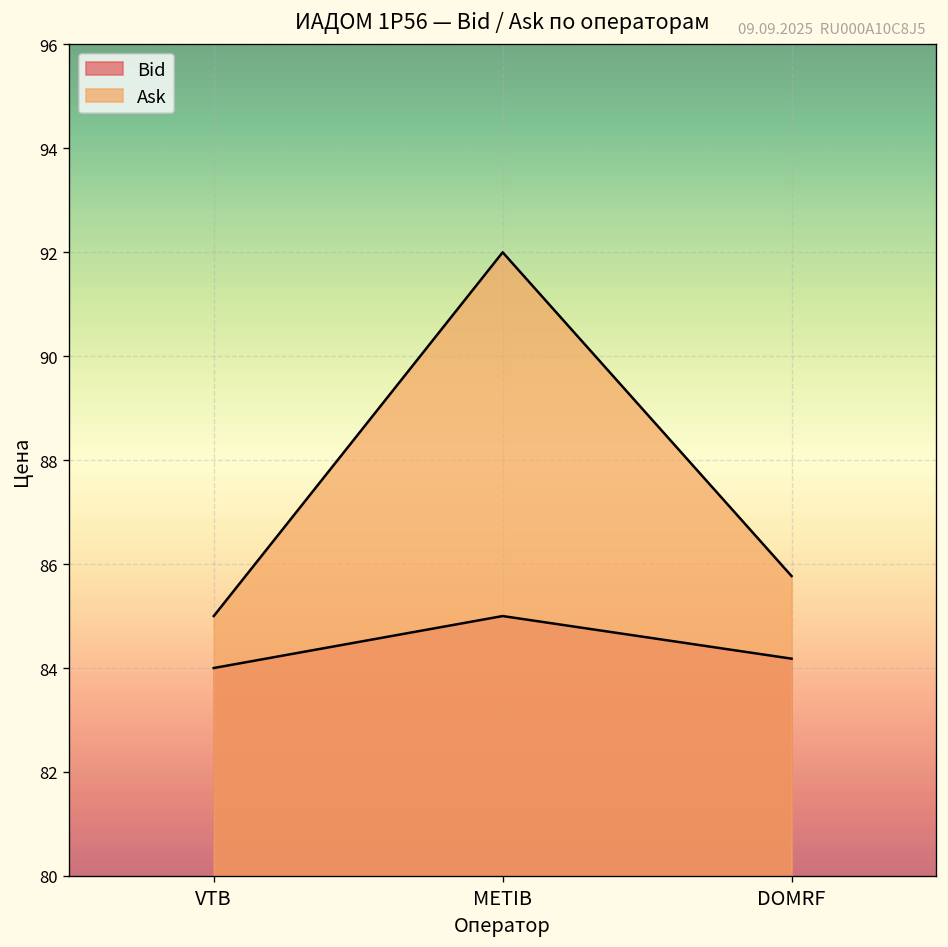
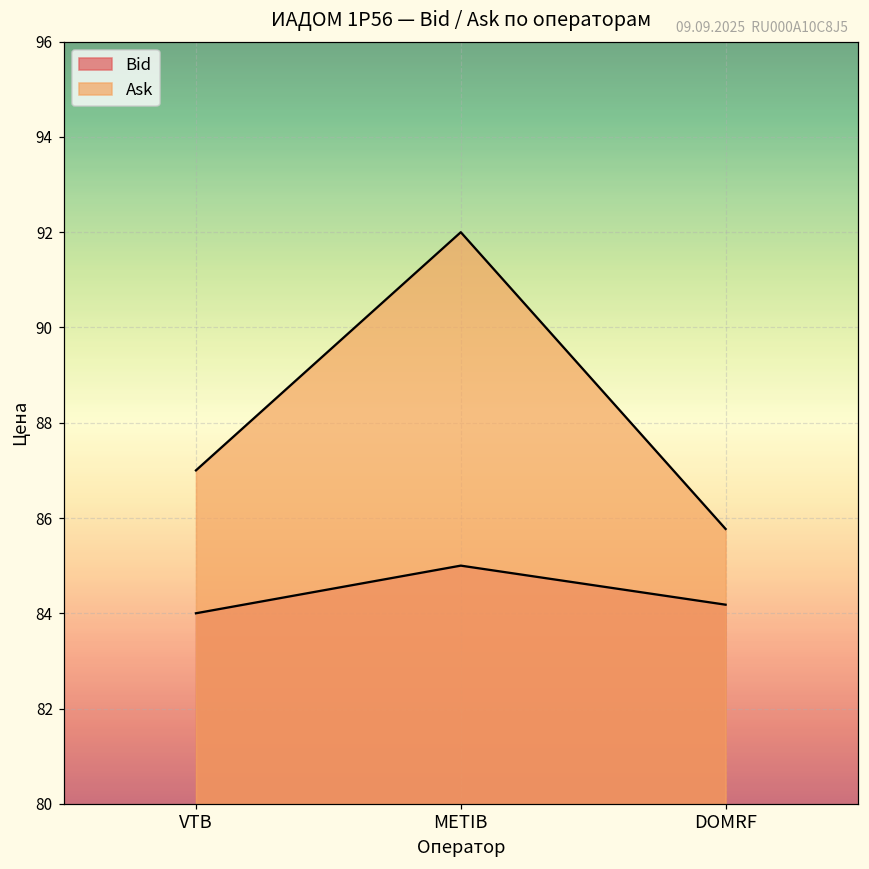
Ask, VTB: 85 -> 87
